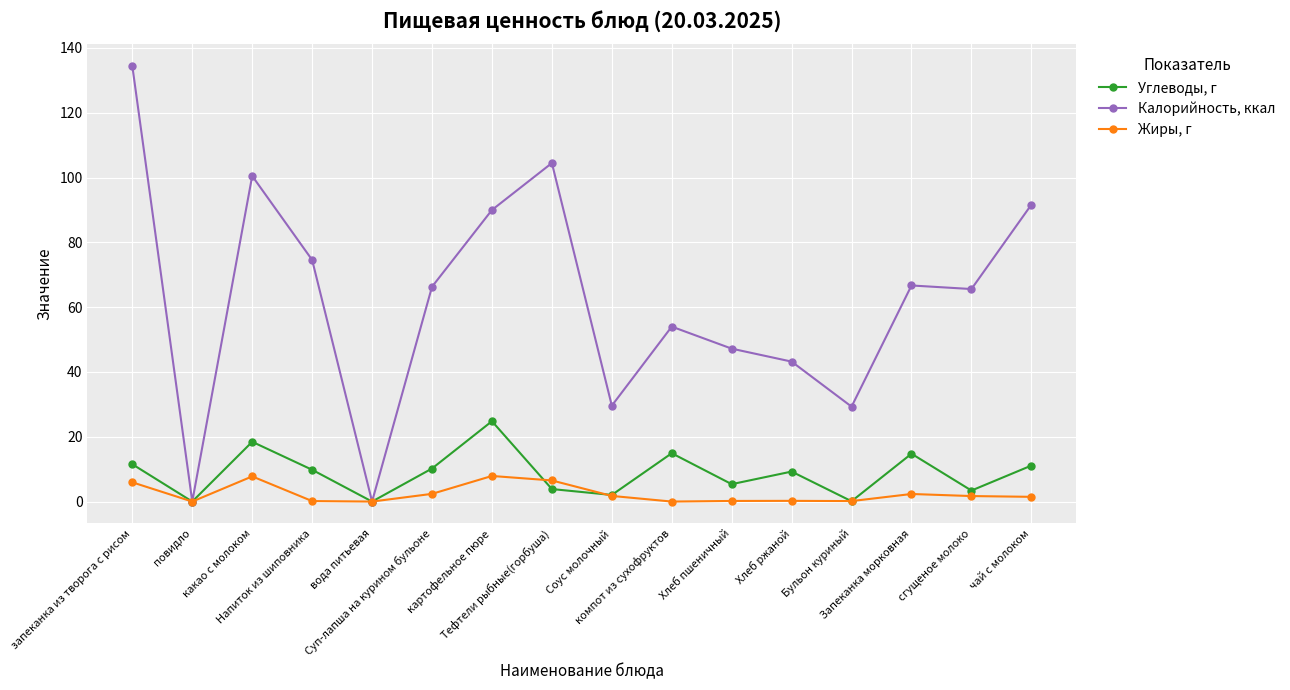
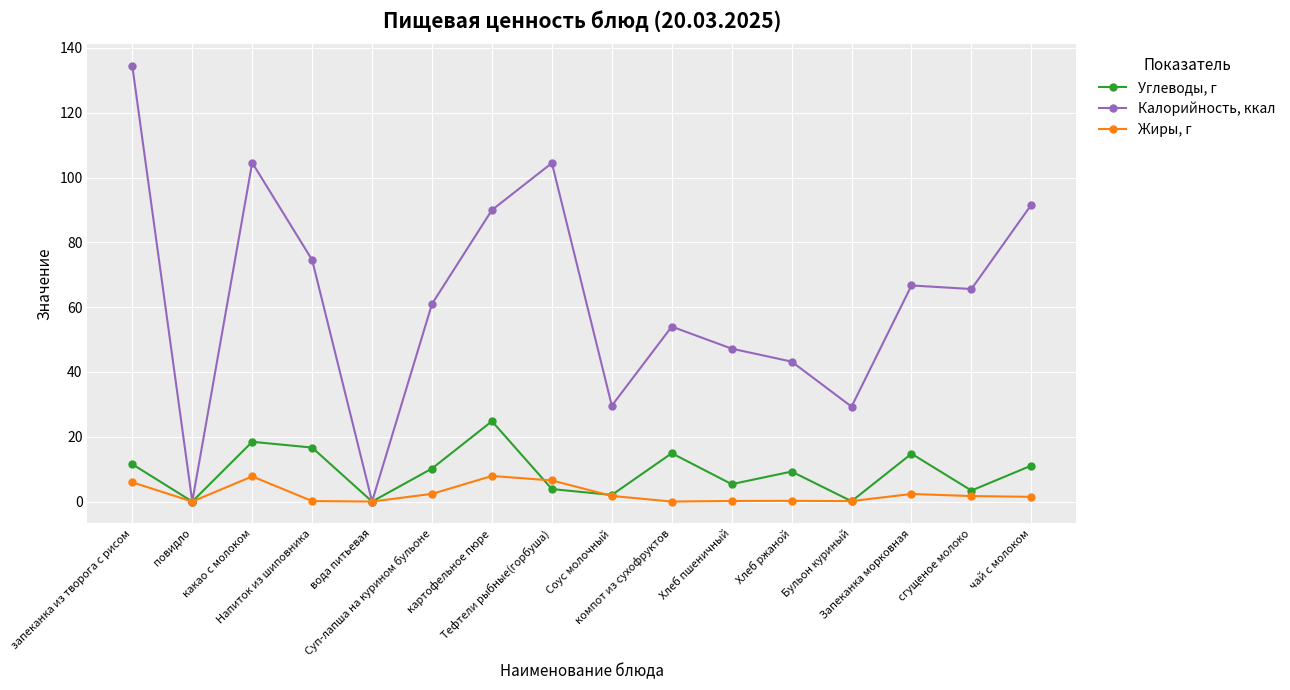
Калорийность, ккал, какао с молоком: 101 -> 105
Углеводы, г, Напиток из шиповника: 10 -> 17
Калорийность, ккал, Суп-лапша на курином бульоне: 66 -> 61
